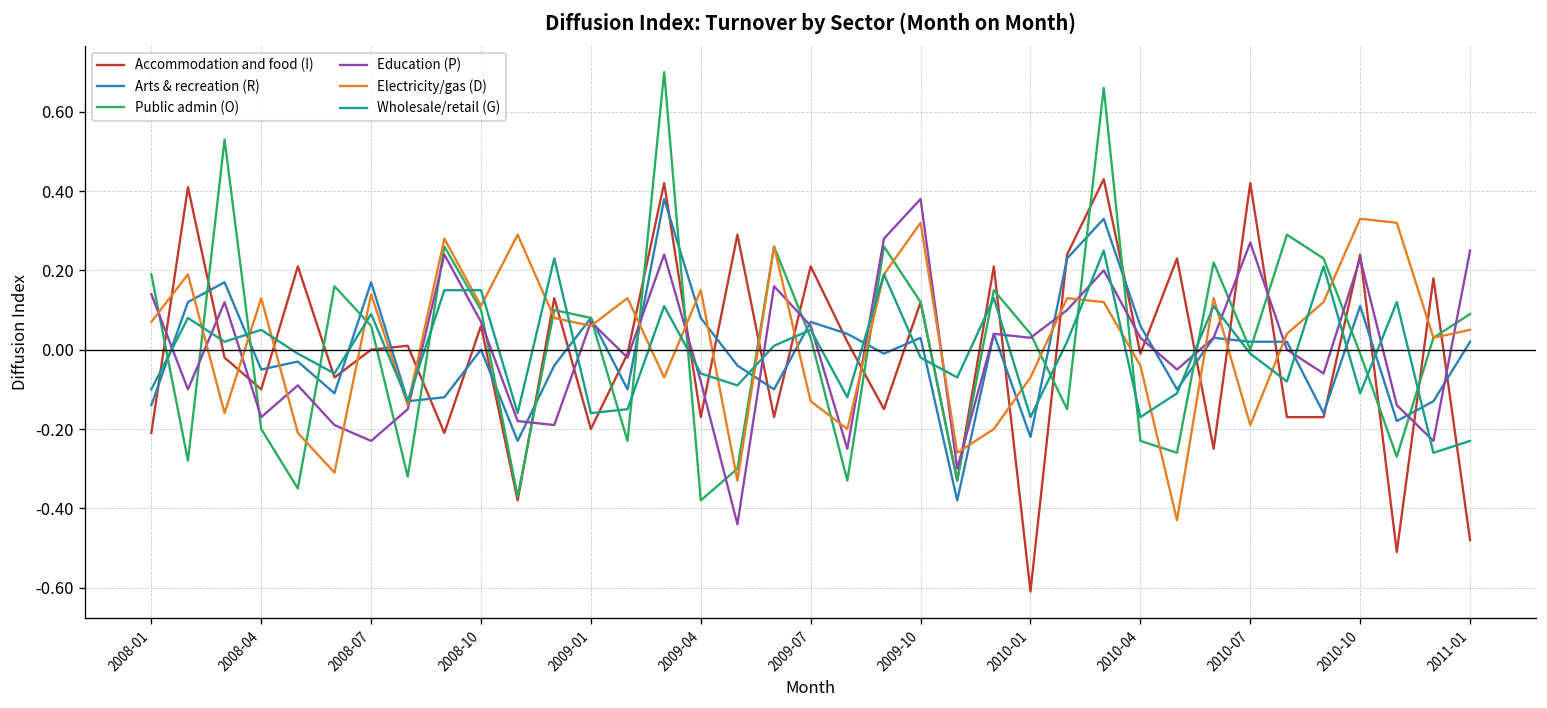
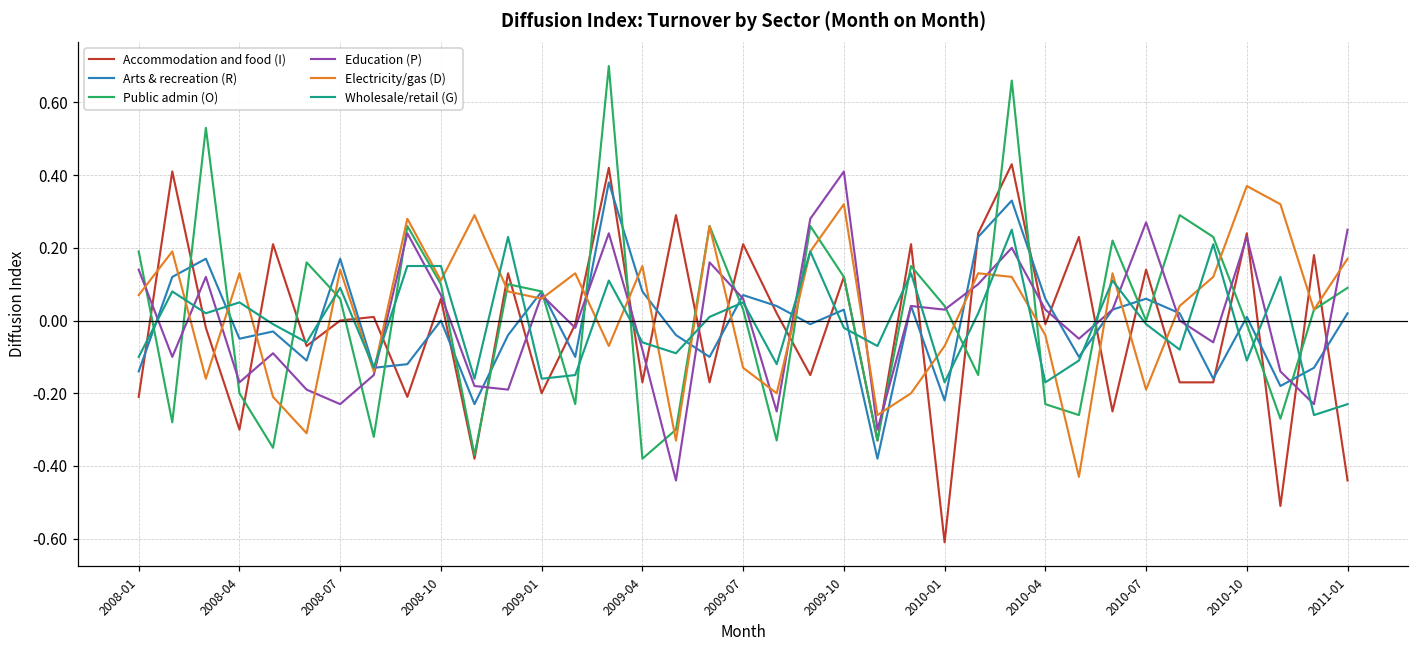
Accommodation and food (I), 2008-04: -0.1 -> -0.3
Education (P), 2009-10: 0.38 -> 0.41
Accommodation and food (I), 2010-07: 0.42 -> 0.14
Arts & recreation (R), 2010-07: 0.02 -> 0.06
Arts & recreation (R), 2010-10: 0.11 -> 0.01
Electricity/gas (D), 2010-10: 0.33 -> 0.37
Accommodation and food (I), 2011-01: -0.48 -> -0.44
Electricity/gas (D), 2011-01: 0.05 -> 0.17
